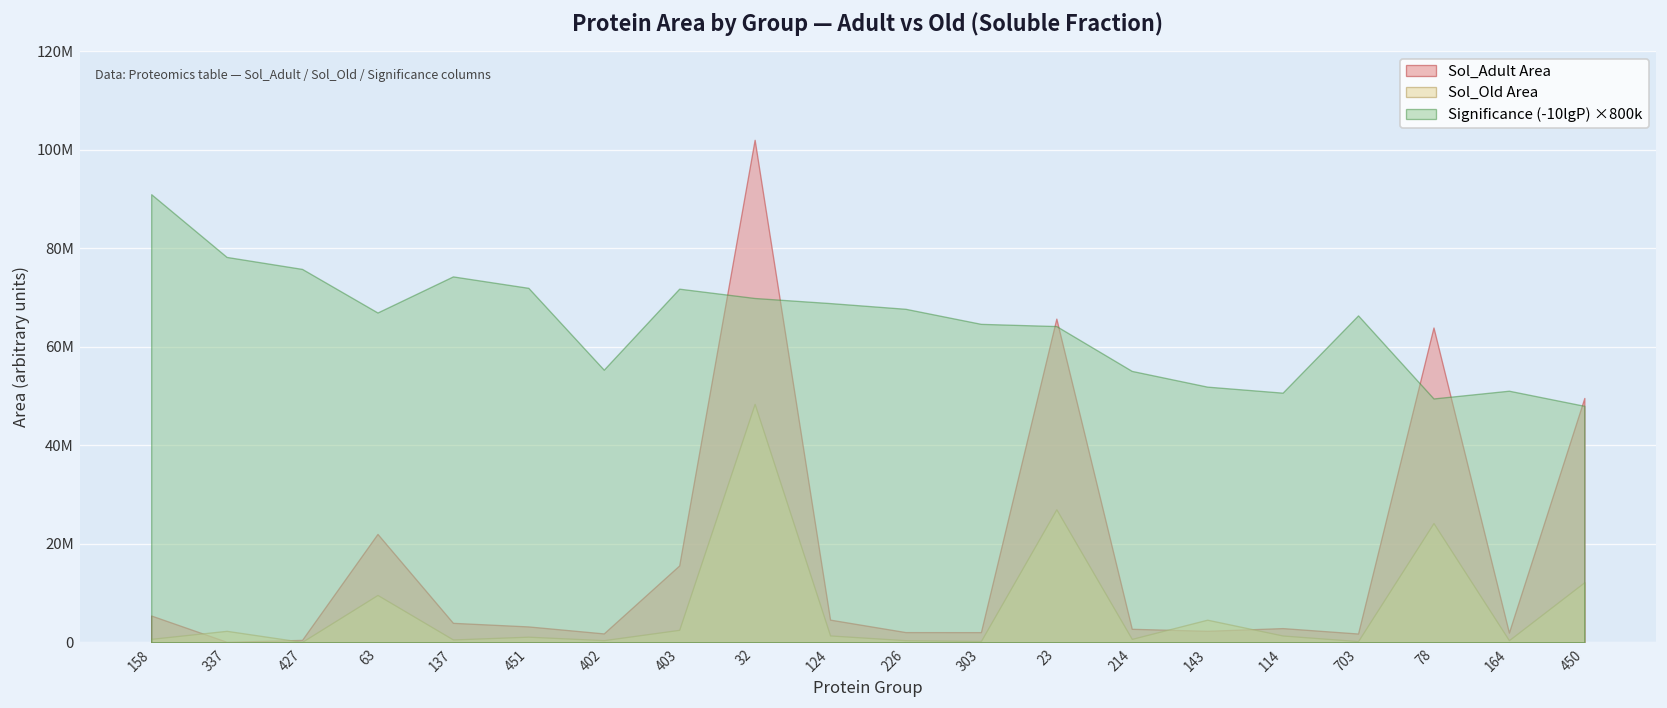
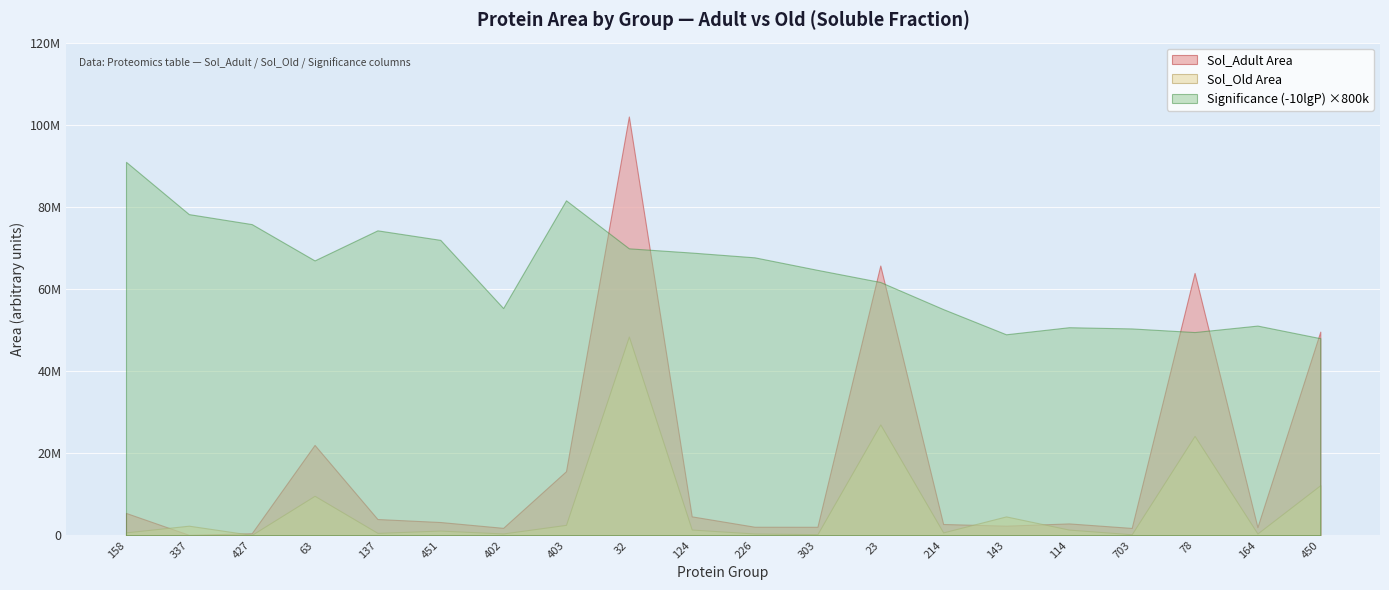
Significance (-10lgP) ×800k, 403: 72000000 -> 82000000
Significance (-10lgP) ×800k, 23: 64000000 -> 62000000
Significance (-10lgP) ×800k, 143: 52000000 -> 49000000
Significance (-10lgP) ×800k, 703: 66000000 -> 50000000
